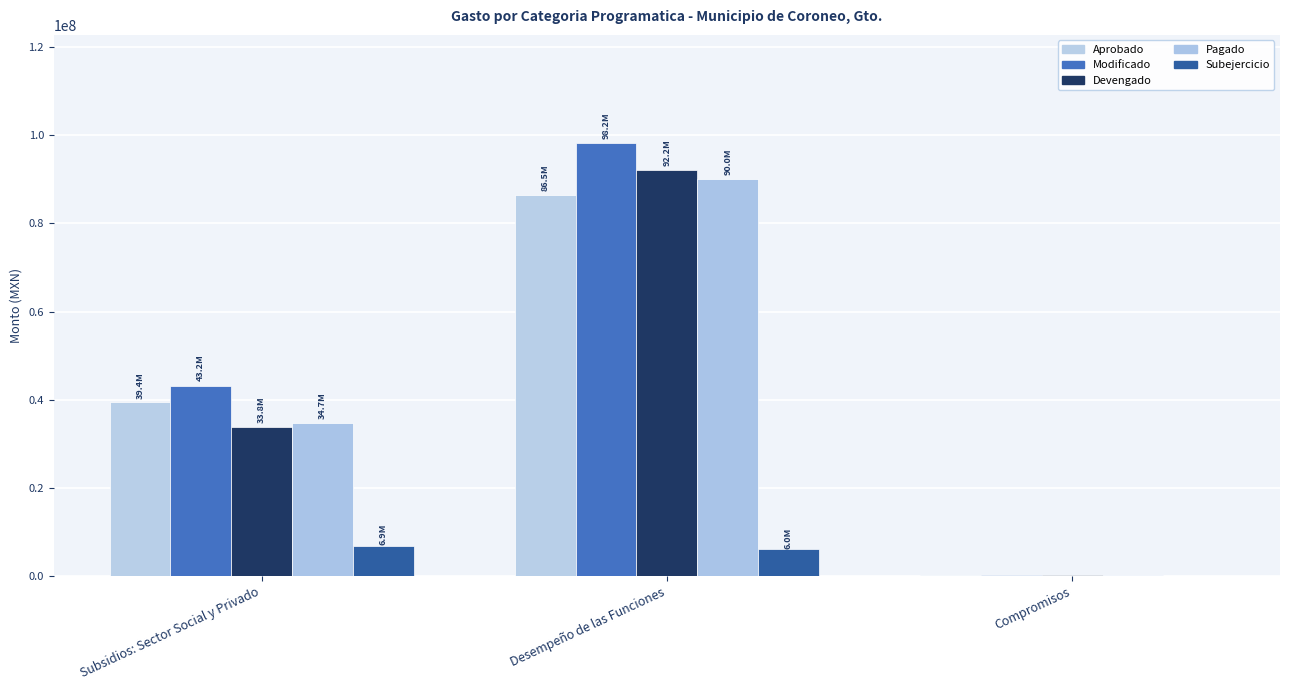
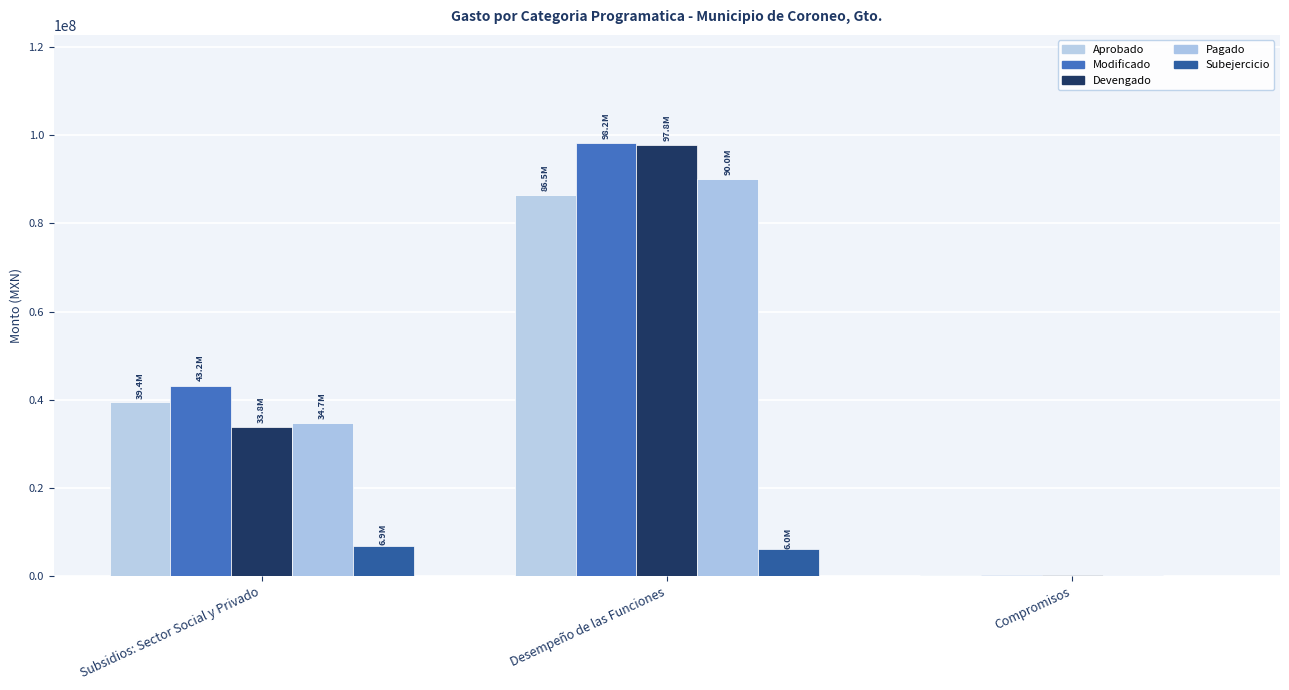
Devengado, Desempeño de las Funciones: 92.2M -> 97.8M
